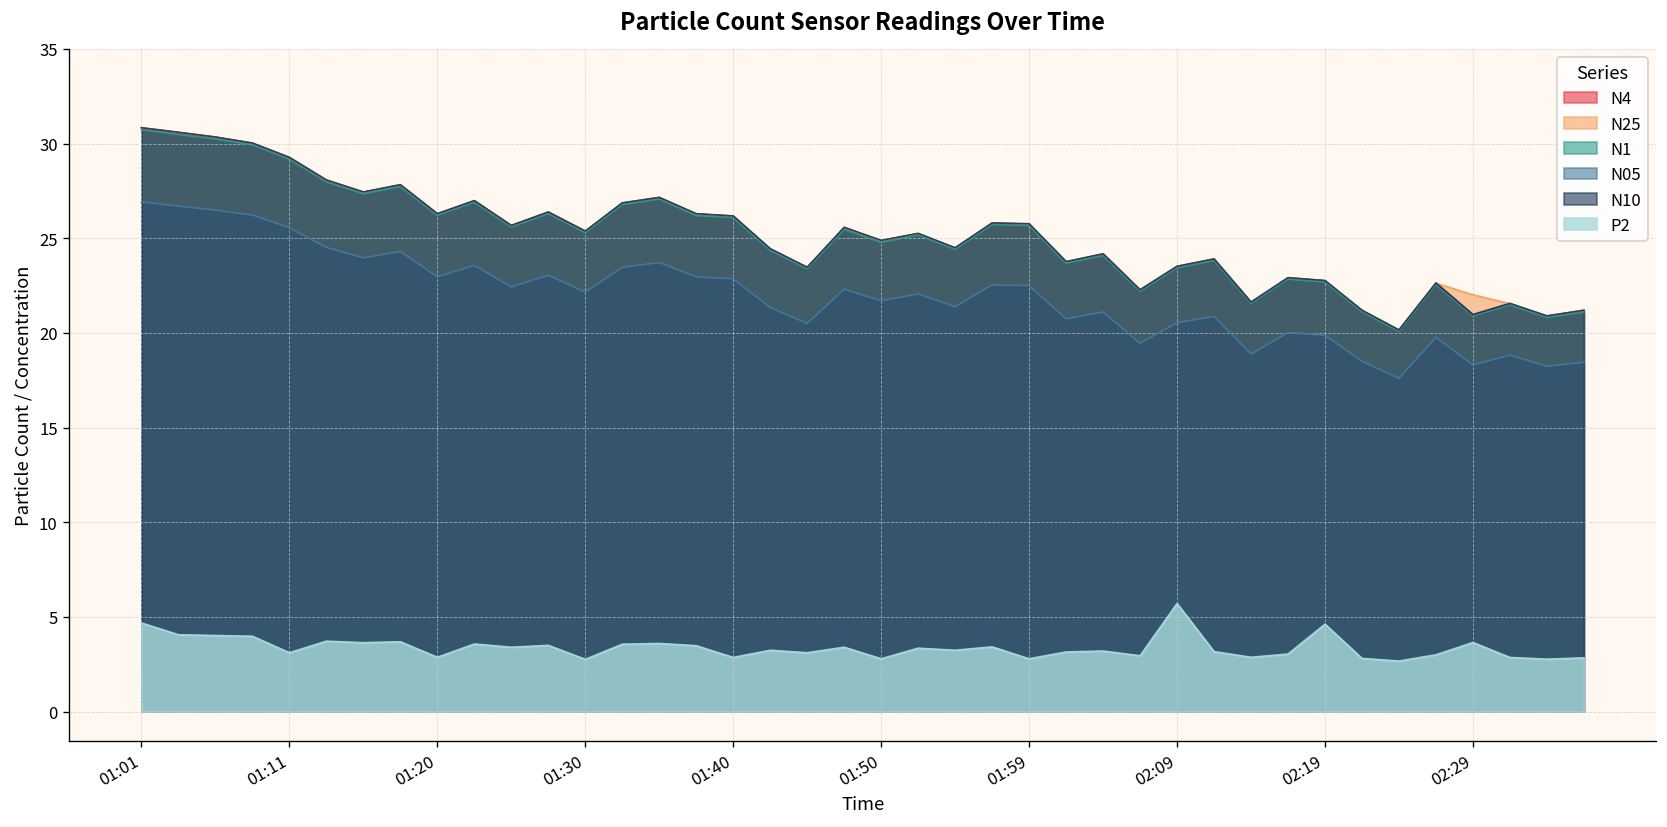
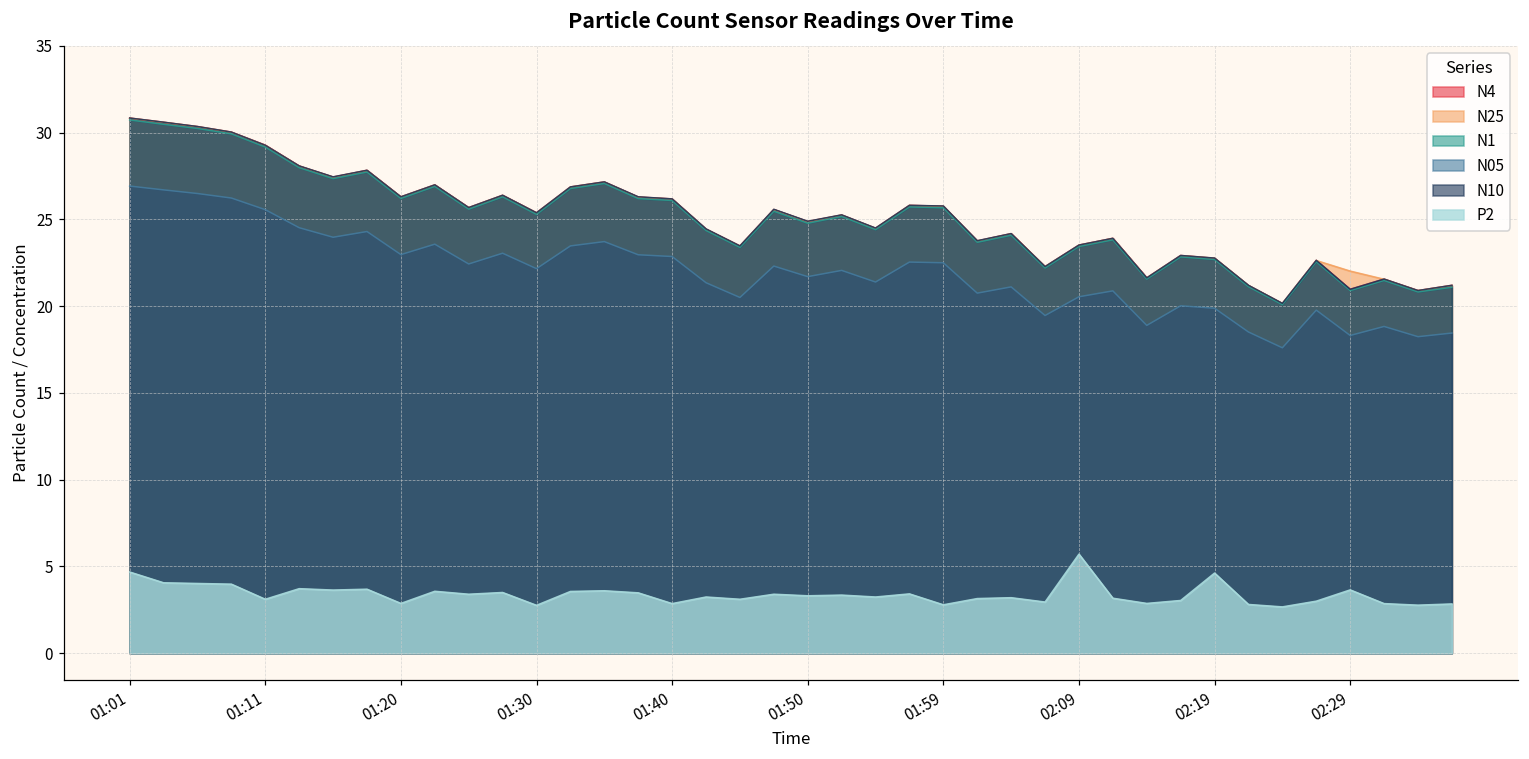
P2, 01:50: 2.8 -> 3.3
